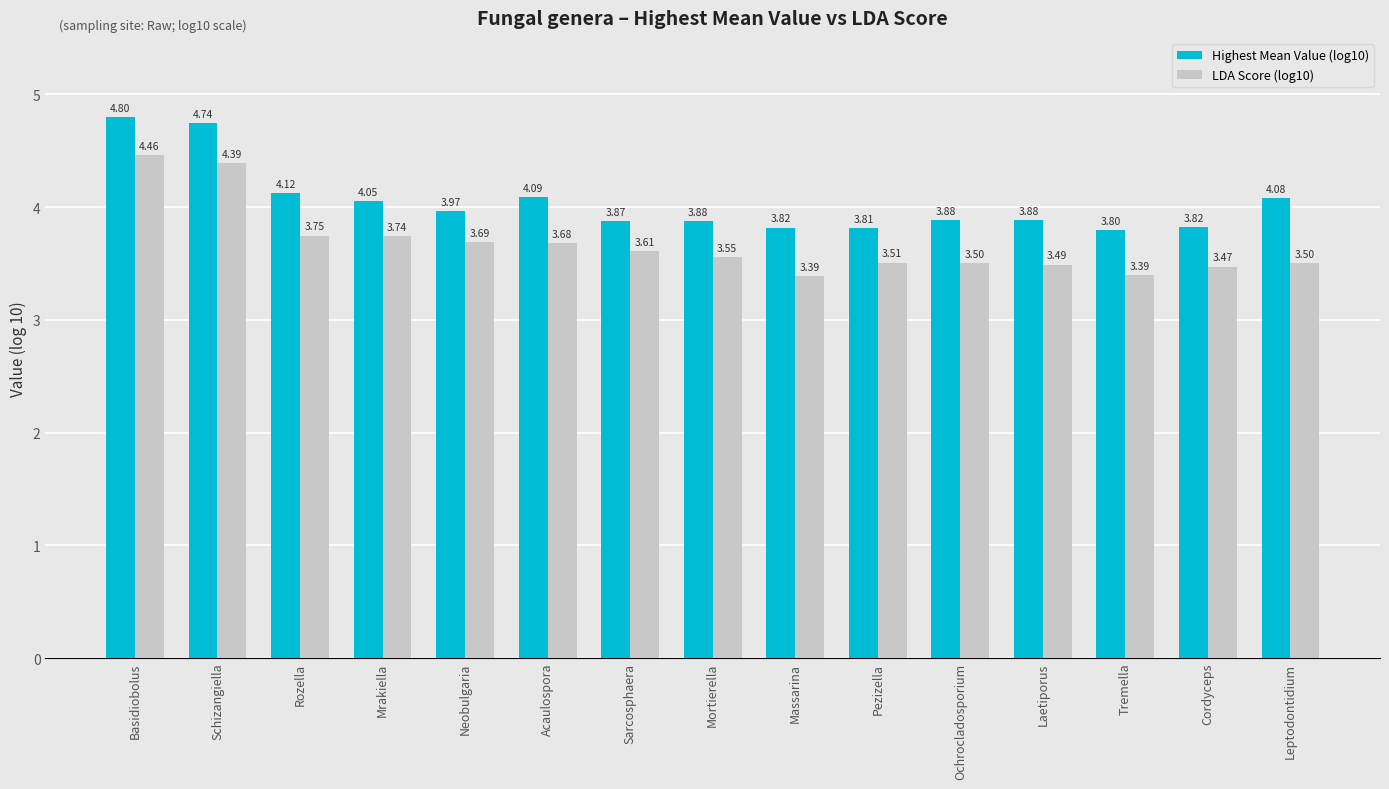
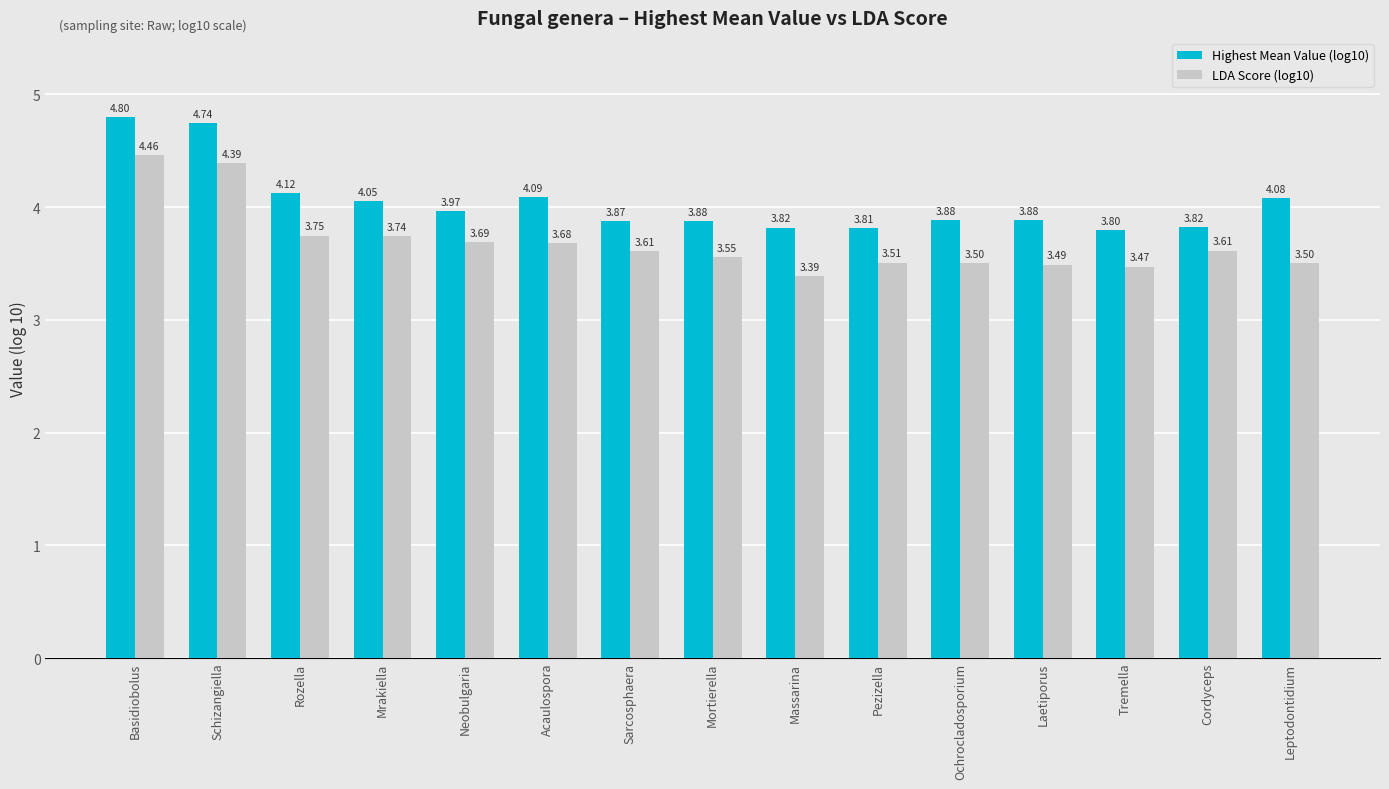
LDA Score (log10), Tremella: 3.39 -> 3.47
LDA Score (log10), Cordyceps: 3.47 -> 3.61
